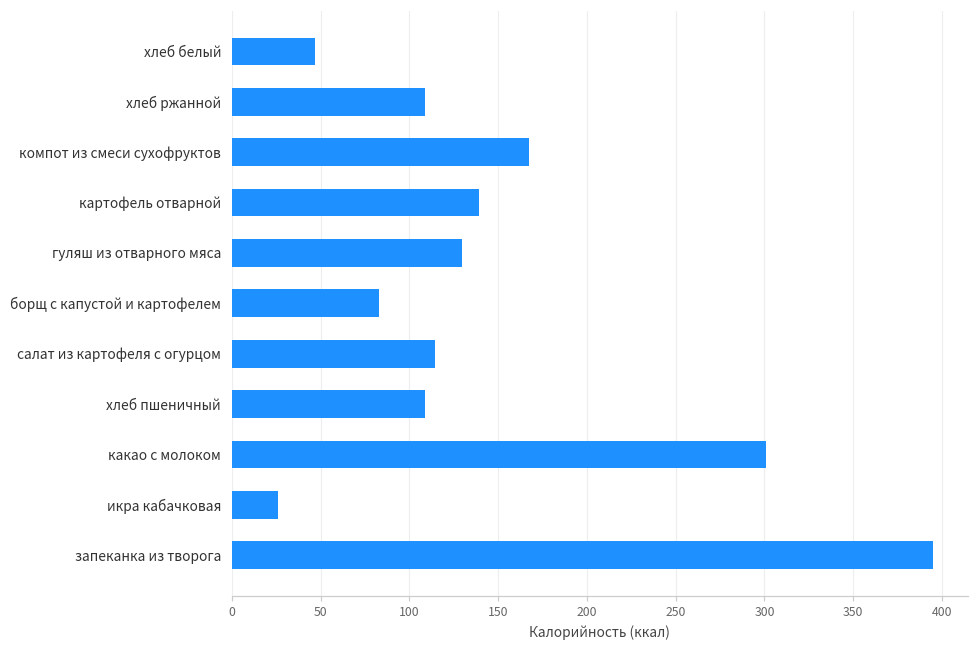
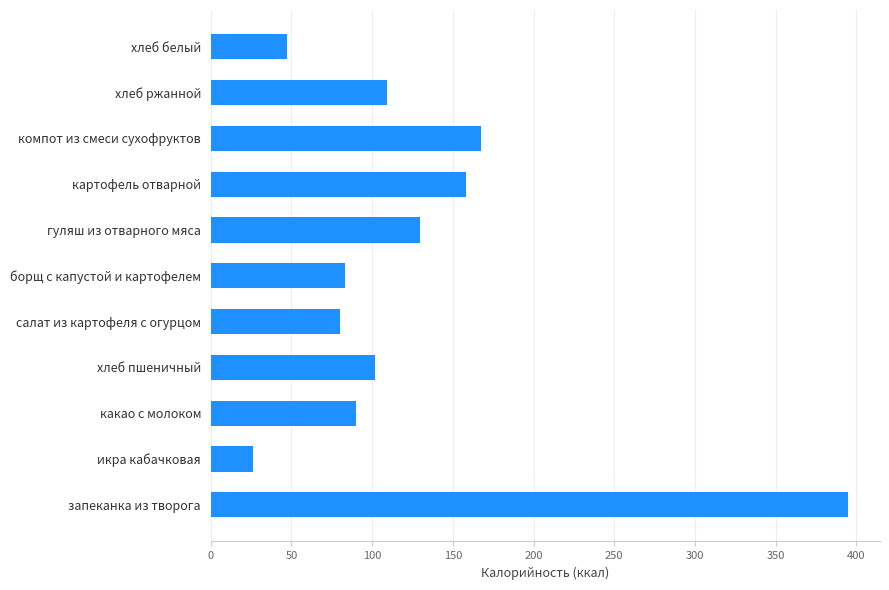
картофель отварной: 139 -> 158
салат из картофеля с огурцом: 114 -> 80
хлеб пшеничный: 109 -> 102
какао с молоком: 301 -> 90
